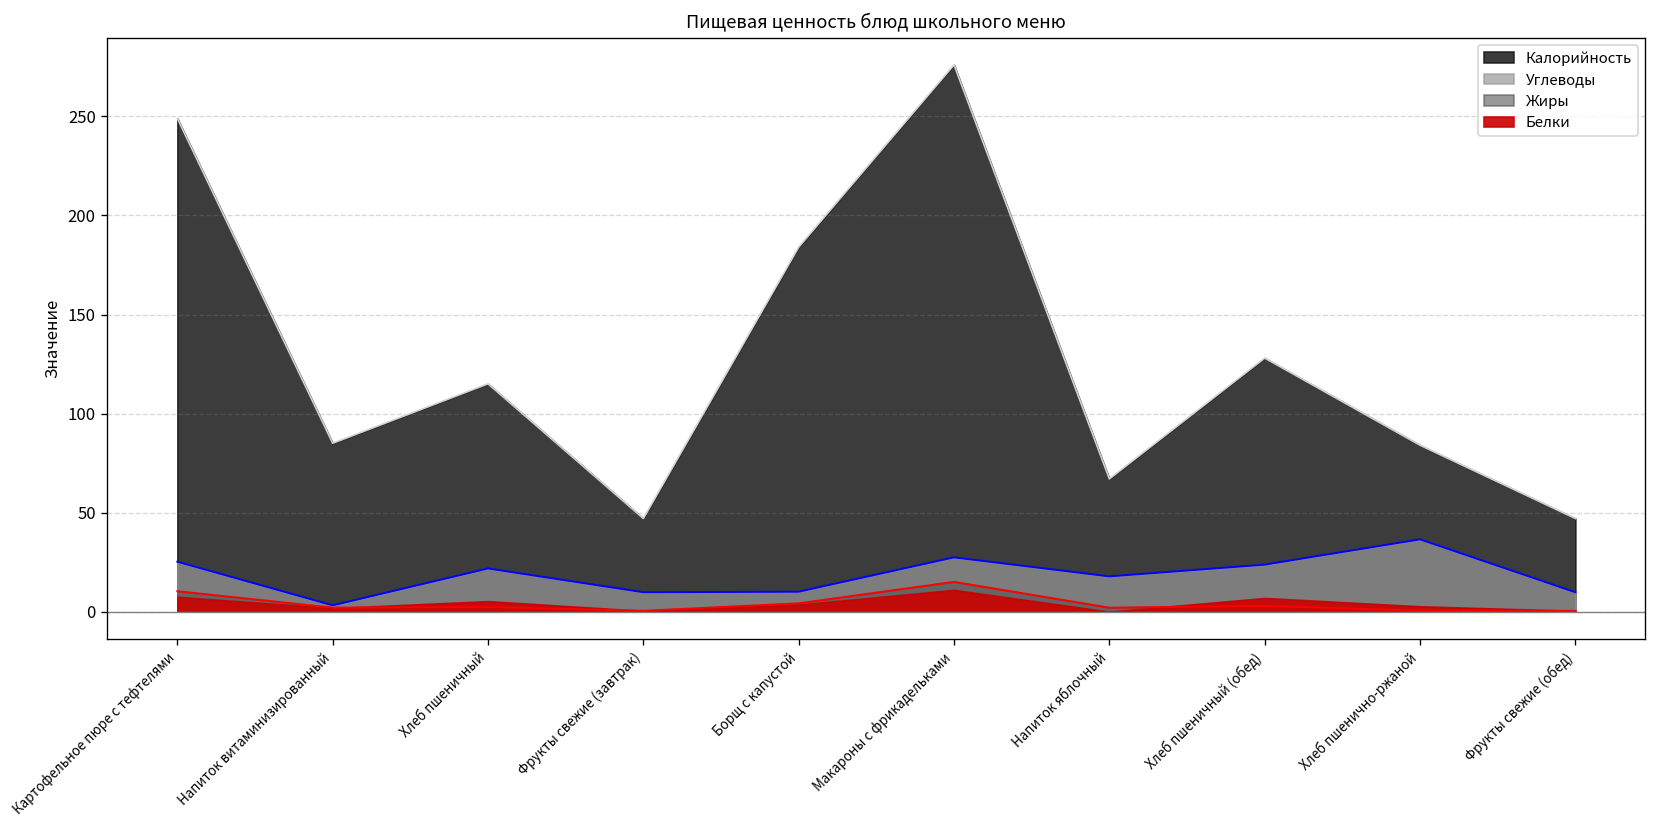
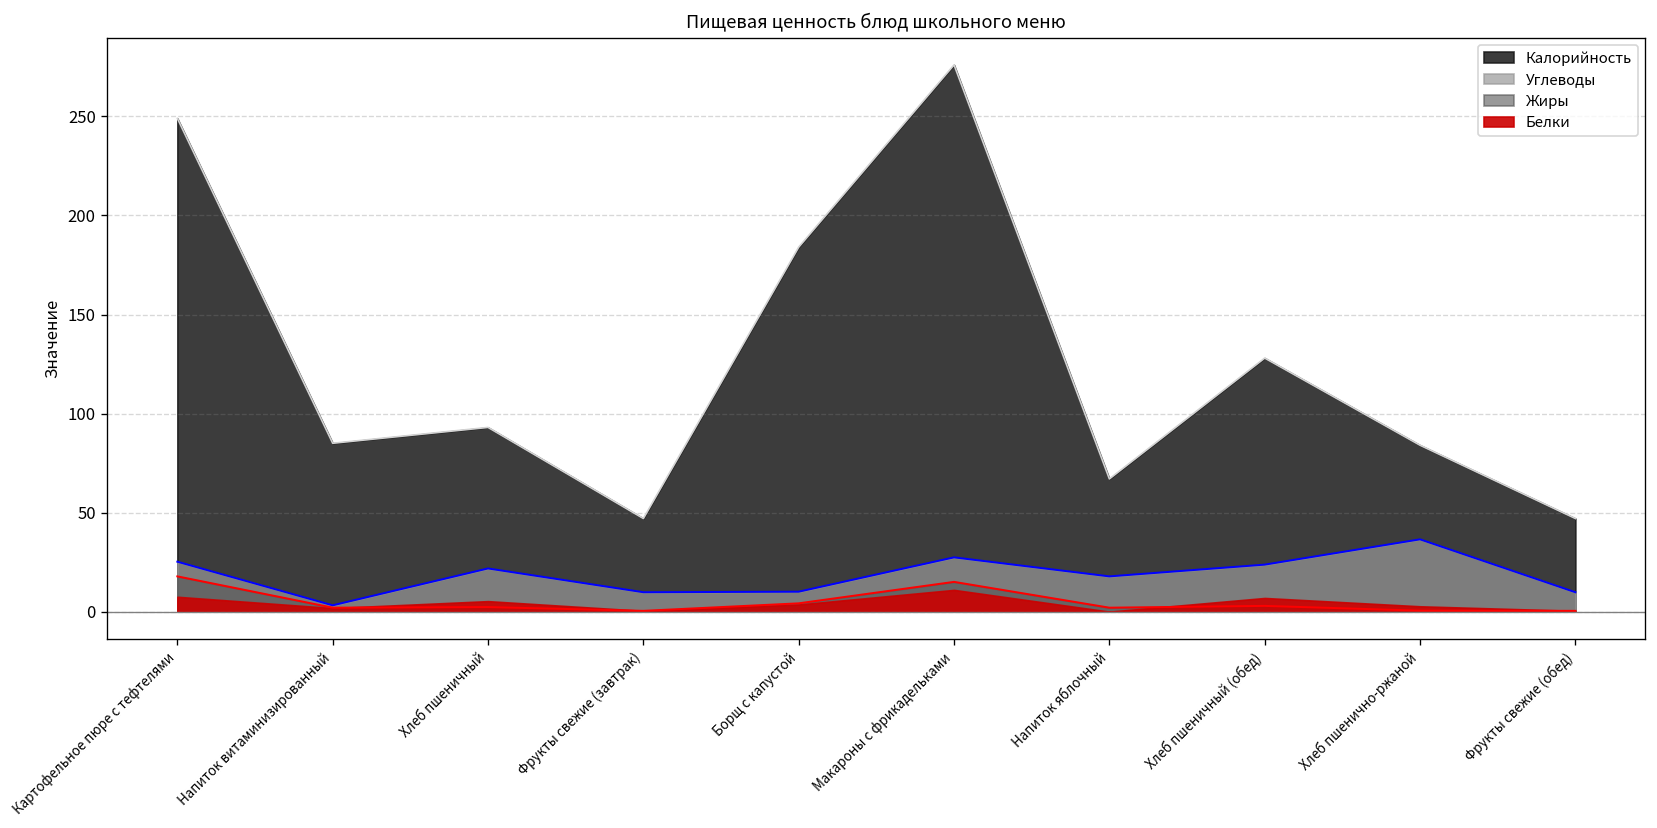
Жиры, Картофельное пюре с тефтелями: 10 -> 18
Калорийность, Хлеб пшеничный: 115 -> 93
